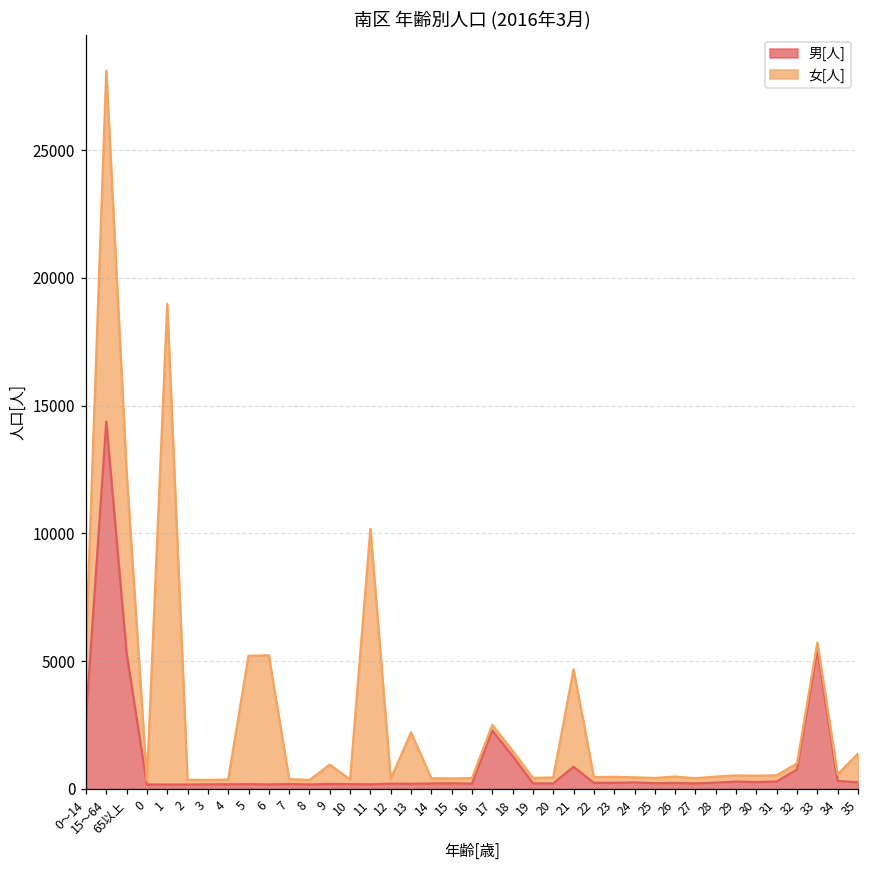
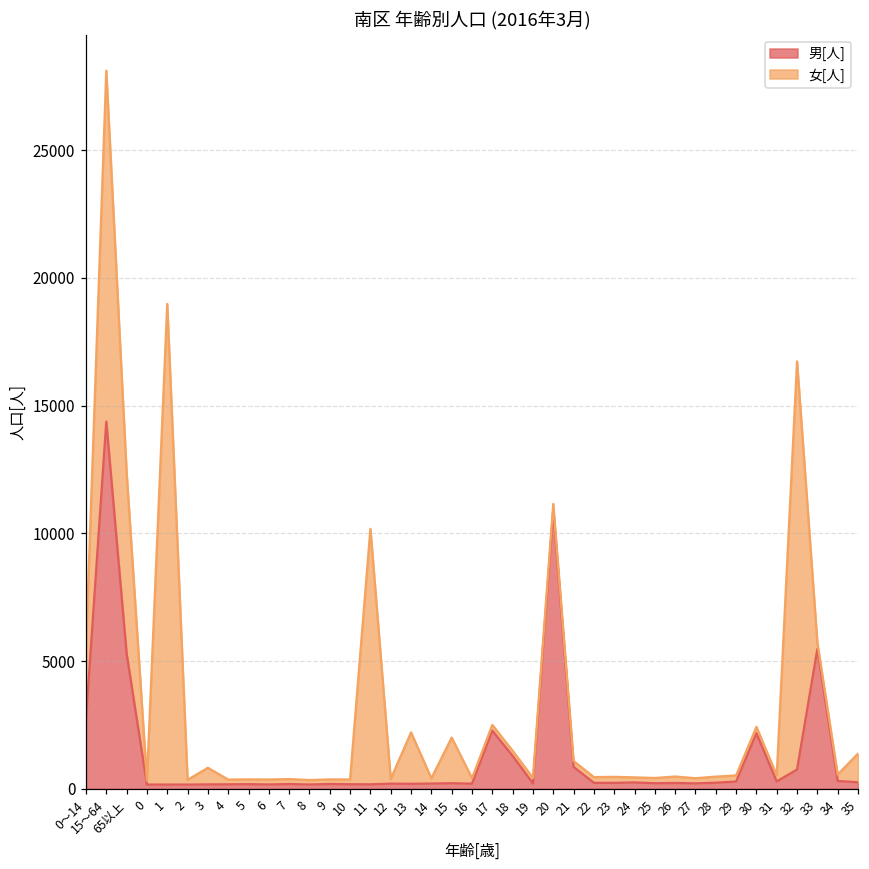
女[人], 3: 200 -> 700
女[人], 5: 5000 -> 200
女[人], 6: 5100 -> 200
女[人], 9: 800 -> 200
女[人], 15: 200 -> 1800
男[人], 20: 200 -> 10900
女[人], 21: 3800 -> 200
男[人], 30: 300 -> 2200
女[人], 32: 200 -> 16000
